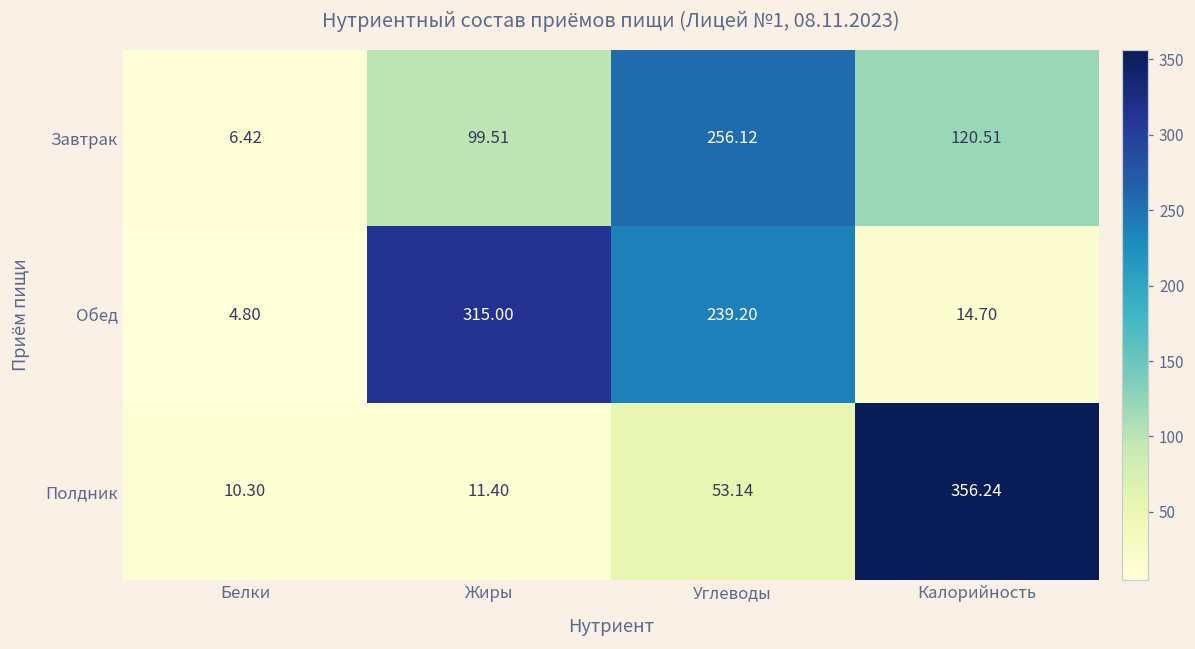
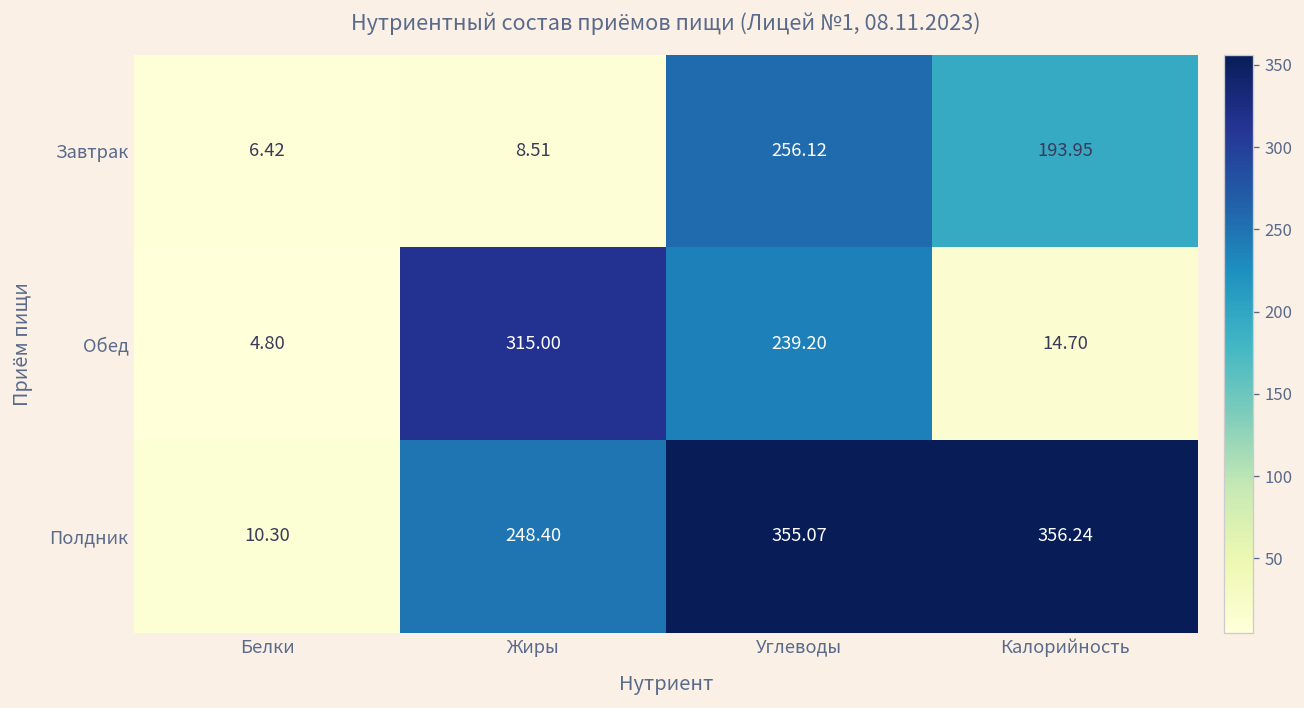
Завтрак, Жиры: 99.51 -> 8.51
Завтрак, Калорийность: 120.51 -> 193.95
Полдник, Жиры: 11.40 -> 248.40
Полдник, Углеводы: 53.14 -> 355.07
